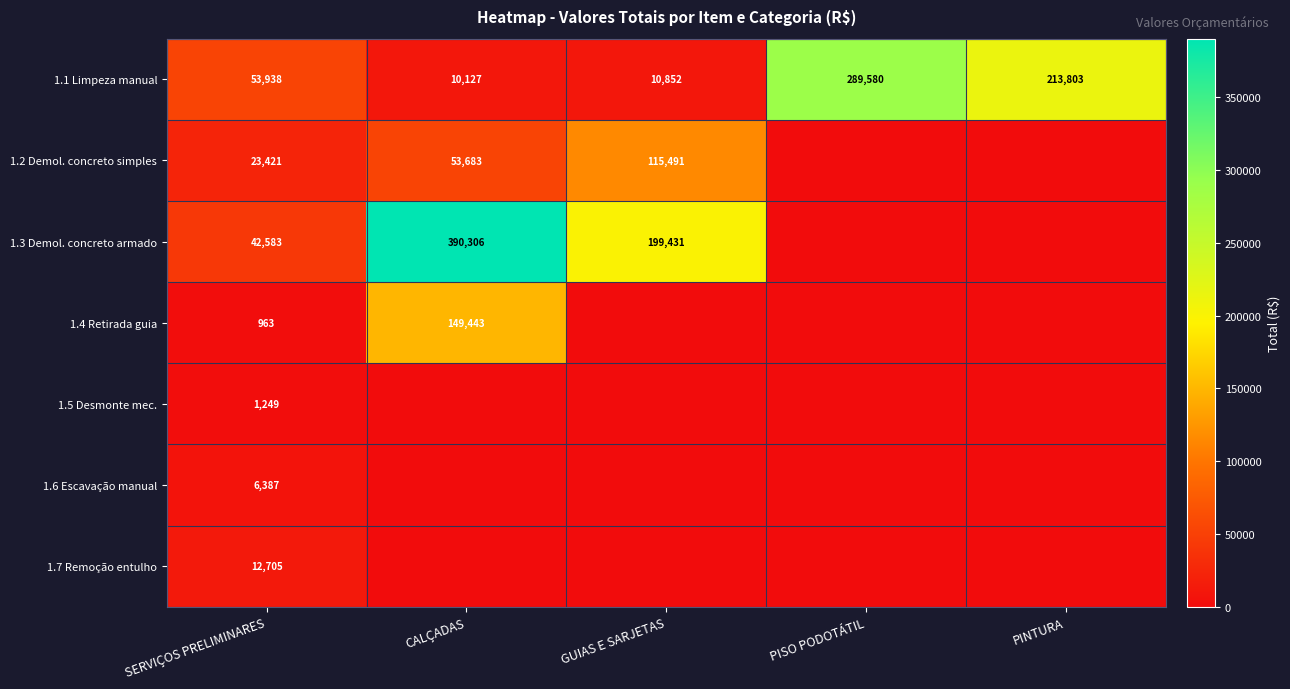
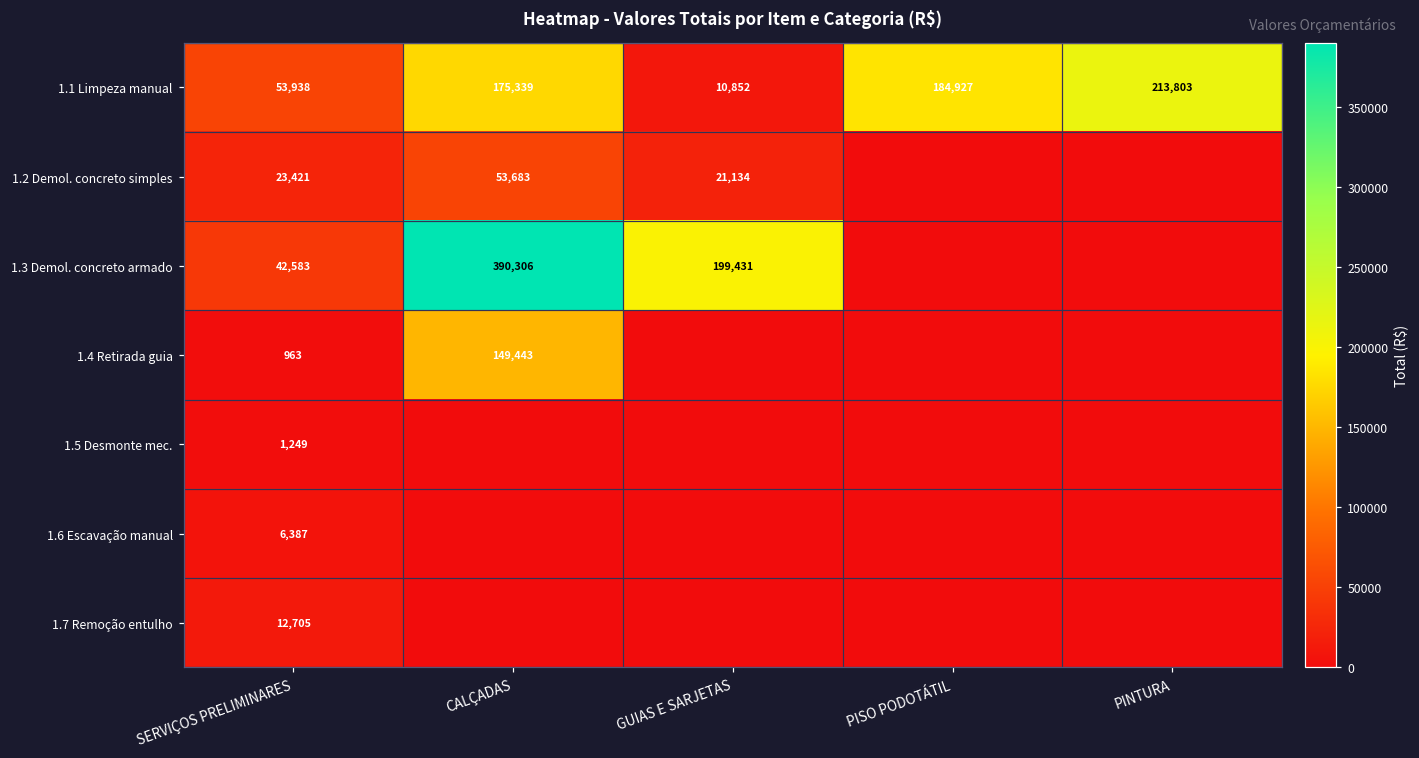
1.1 Limpeza manual, CALÇADAS: 10,127 -> 175,339
1.1 Limpeza manual, PISO PODOTÁTIL: 289,580 -> 184,927
1.2 Demol. concreto simples, GUIAS E SARJETAS: 115,491 -> 21,134
